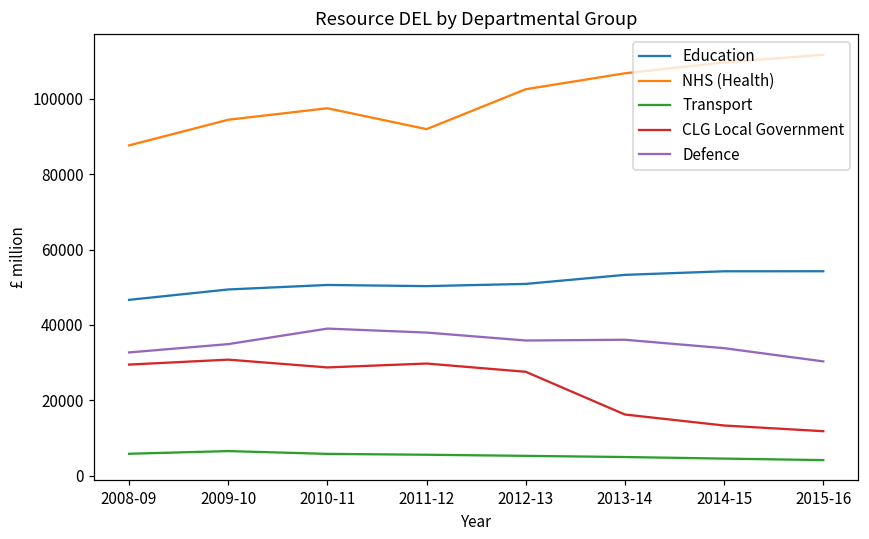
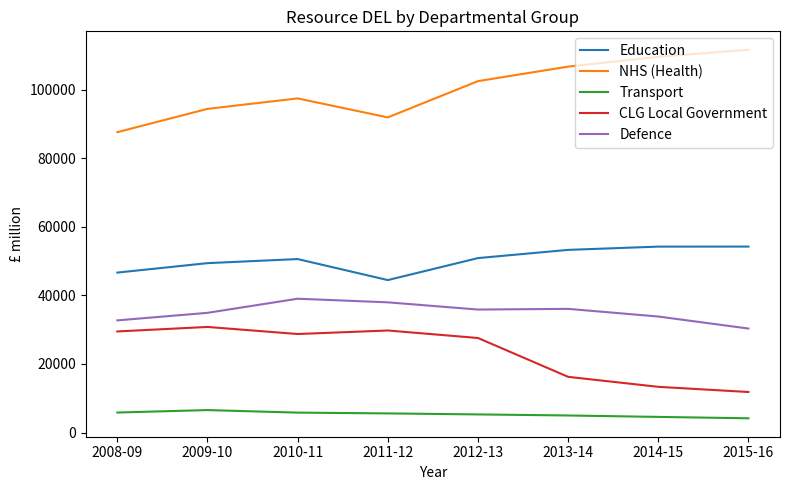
Education, 2011-12: 50000 -> 44000
